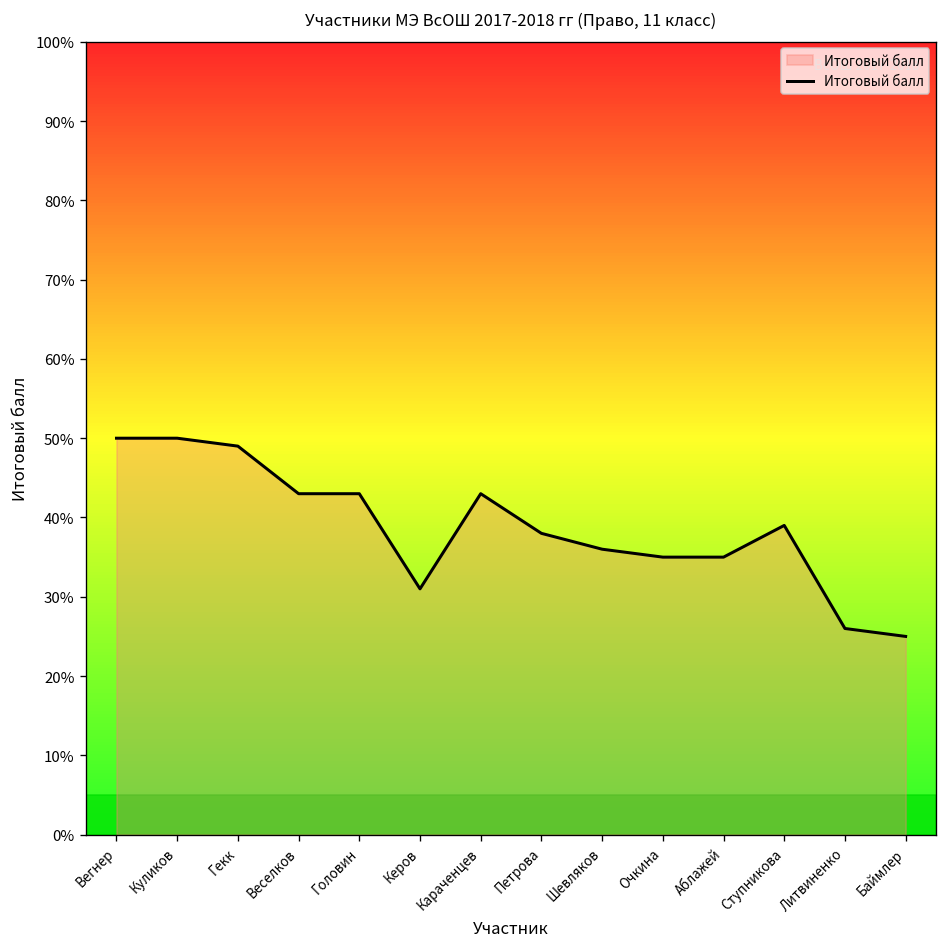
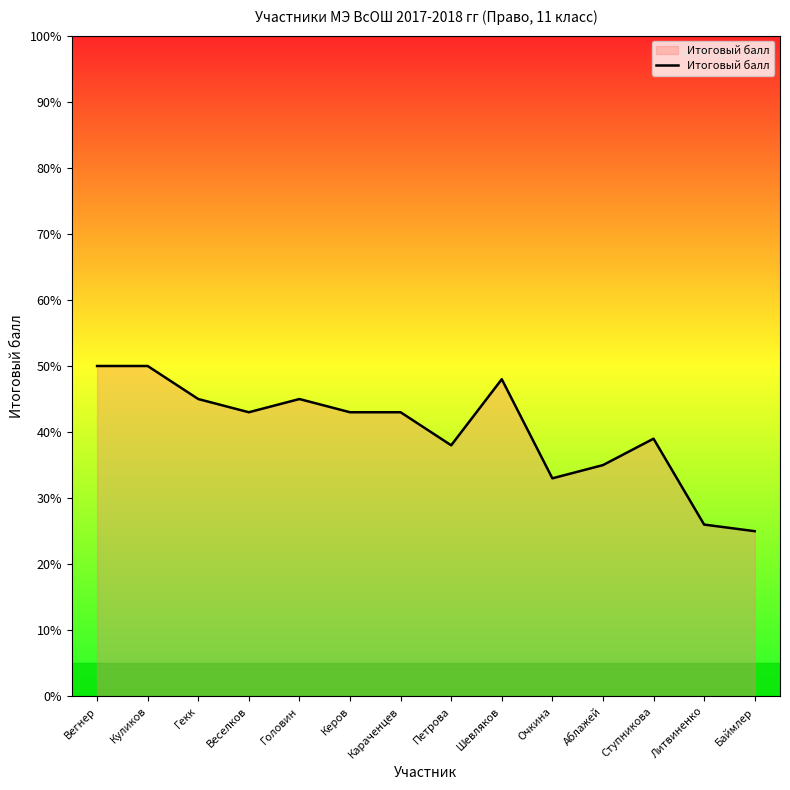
Гекк: 49% -> 45%
Головин: 43% -> 45%
Керов: 31% -> 43%
Шевляков: 36% -> 48%
Очкина: 35% -> 33%
